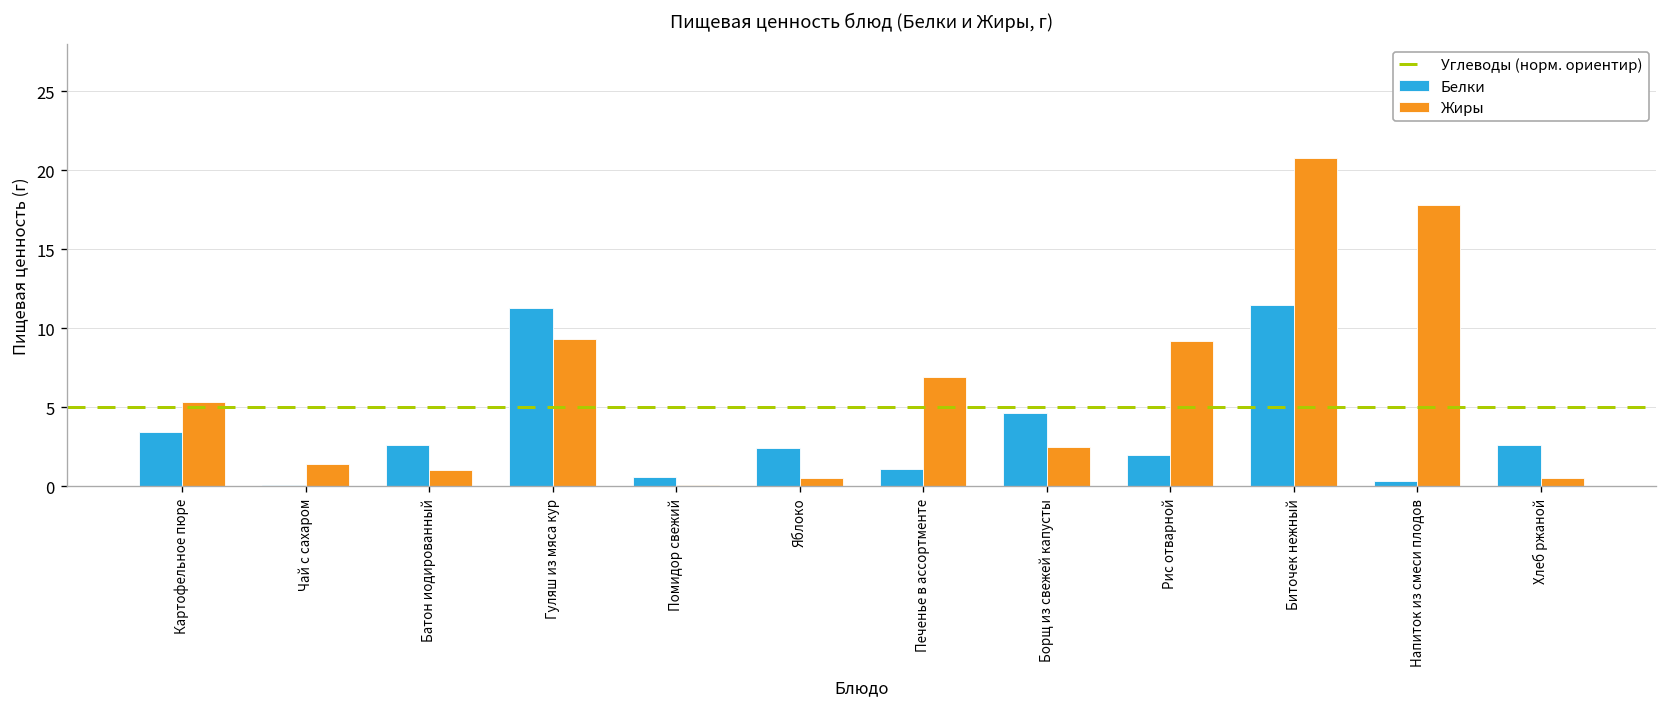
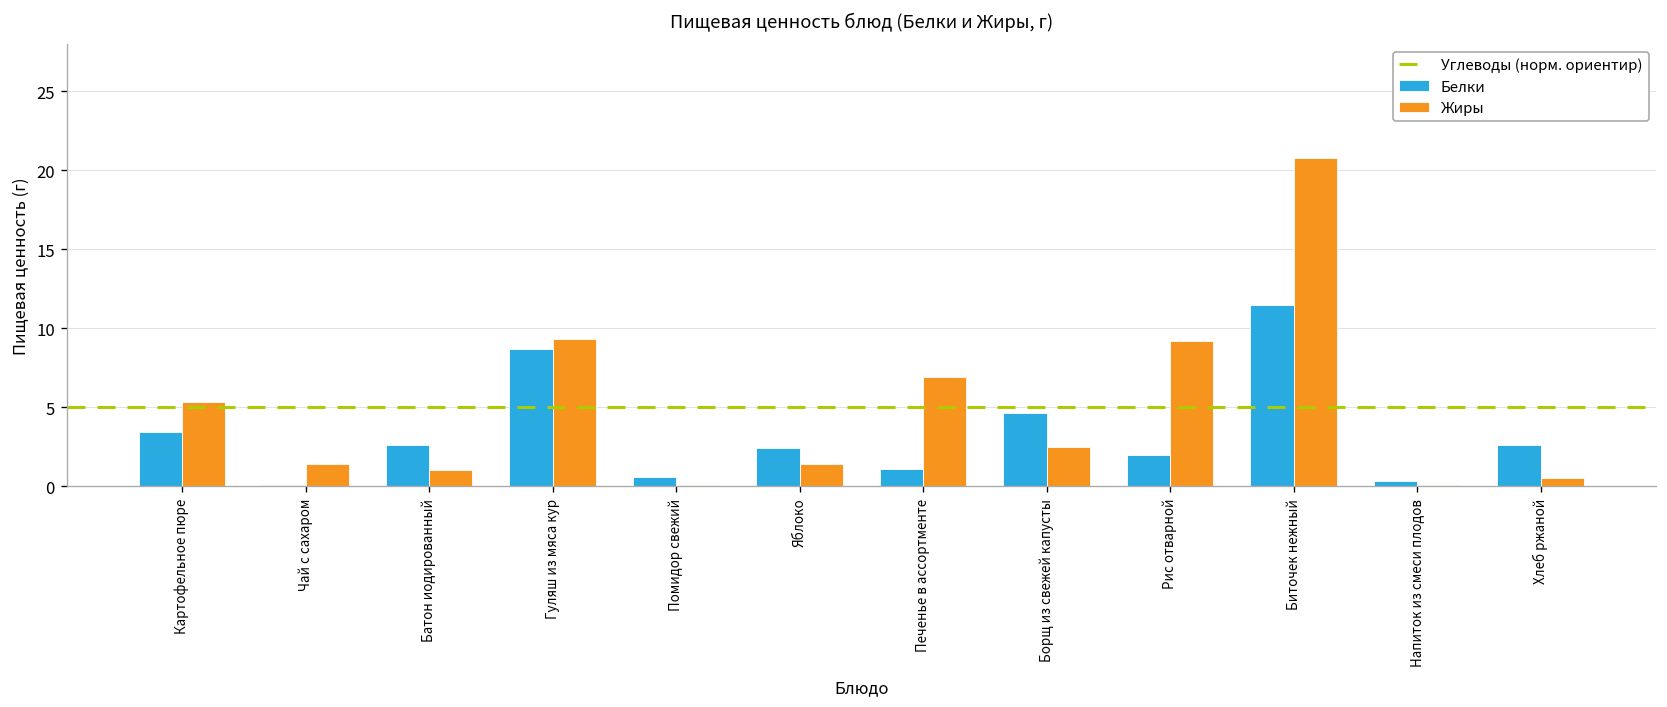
Белки, Гуляш из мяса кур: 11.3 -> 8.7
Жиры, Яблоко: 0.5 -> 1.4
Жиры, Напиток из смеси плодов: 17.8 -> 0.1
